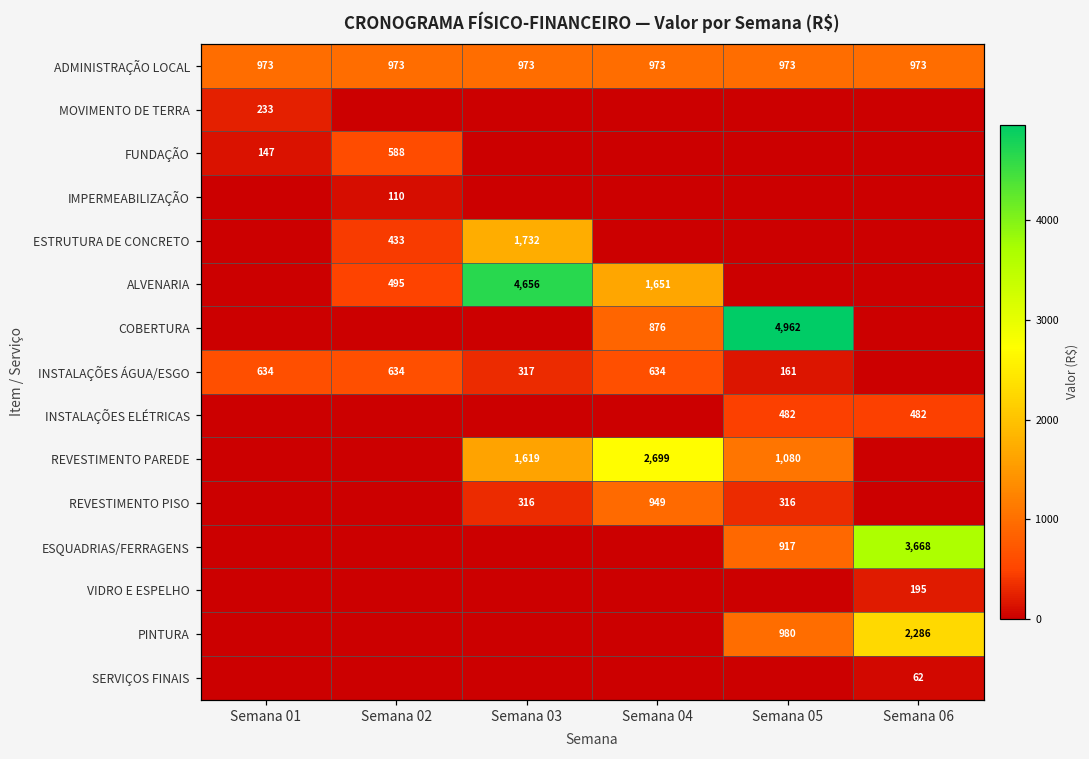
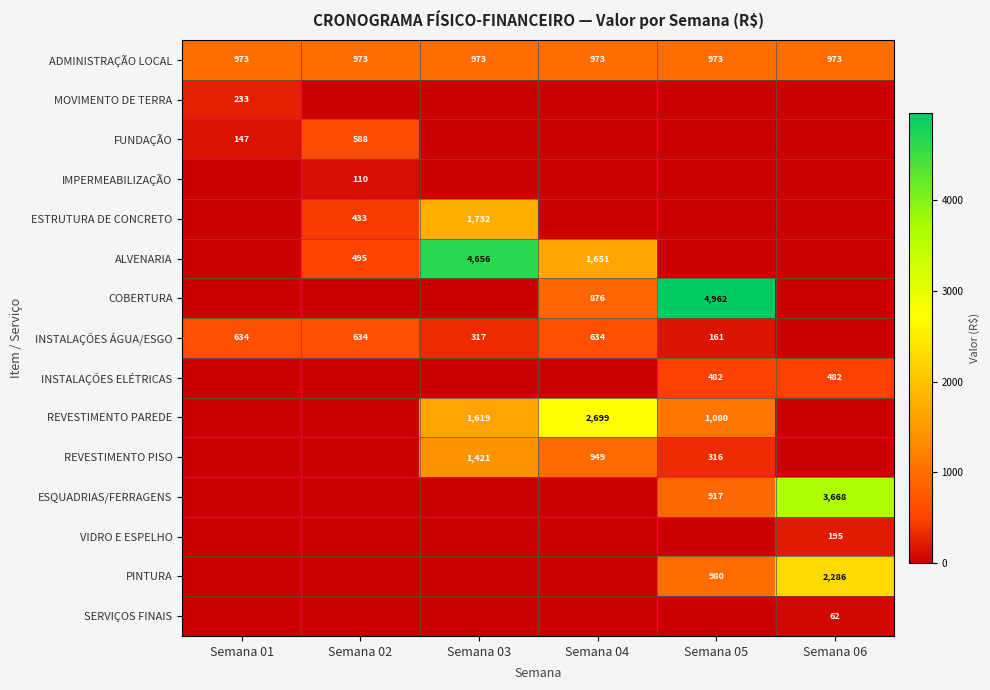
REVESTIMENTO PISO, Semana 03: 316 -> 1,421
